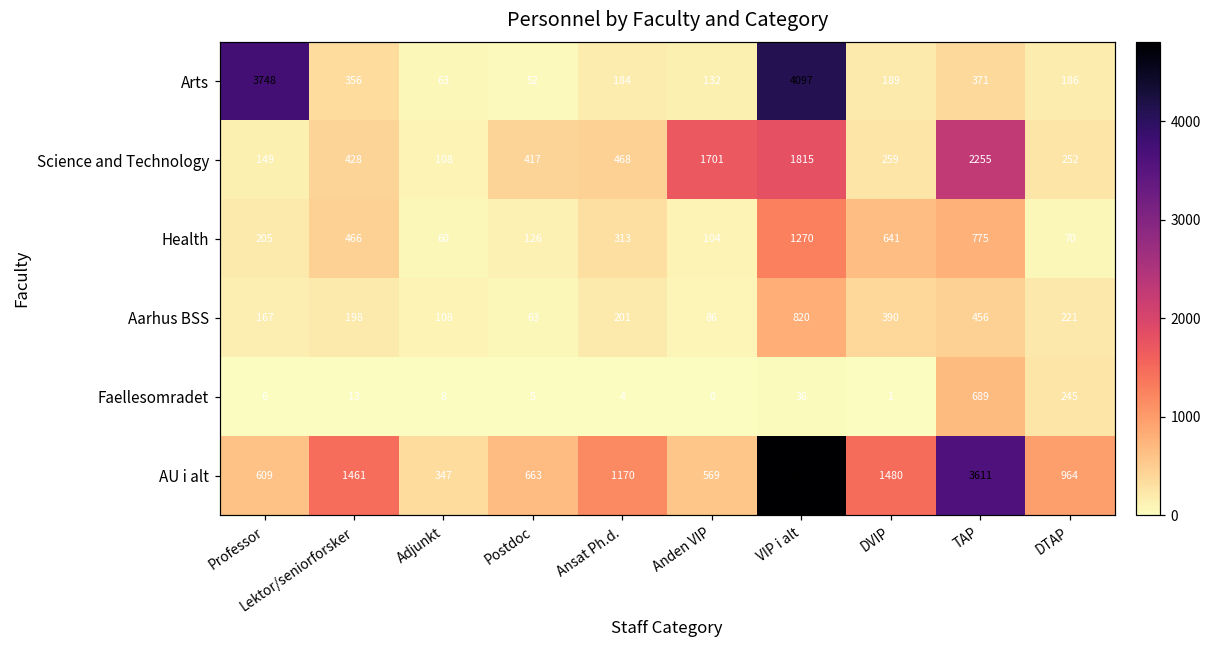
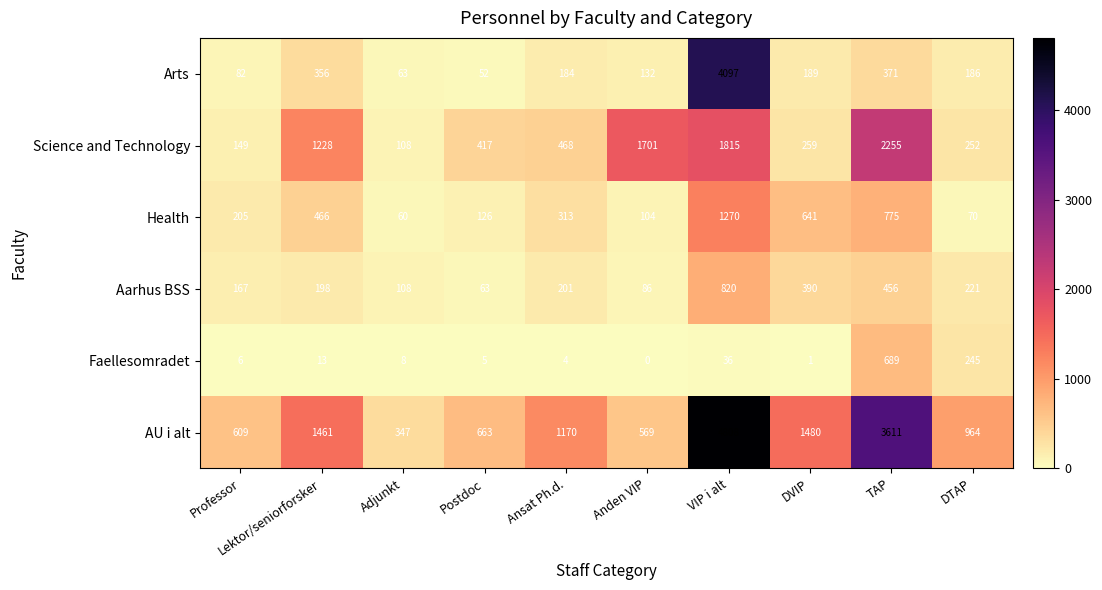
Arts, Professor: 3748 -> 82
Science and Technology, Lektor/seniorforsker: 428 -> 1228
